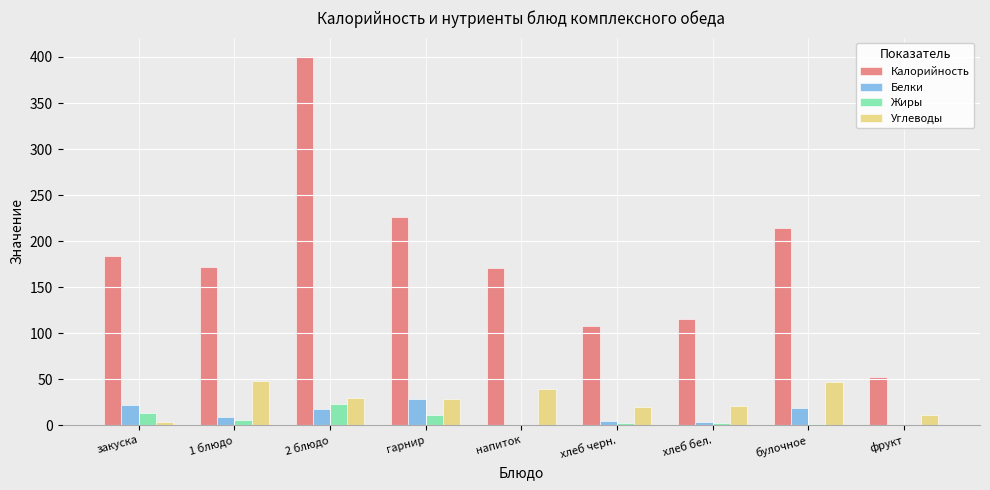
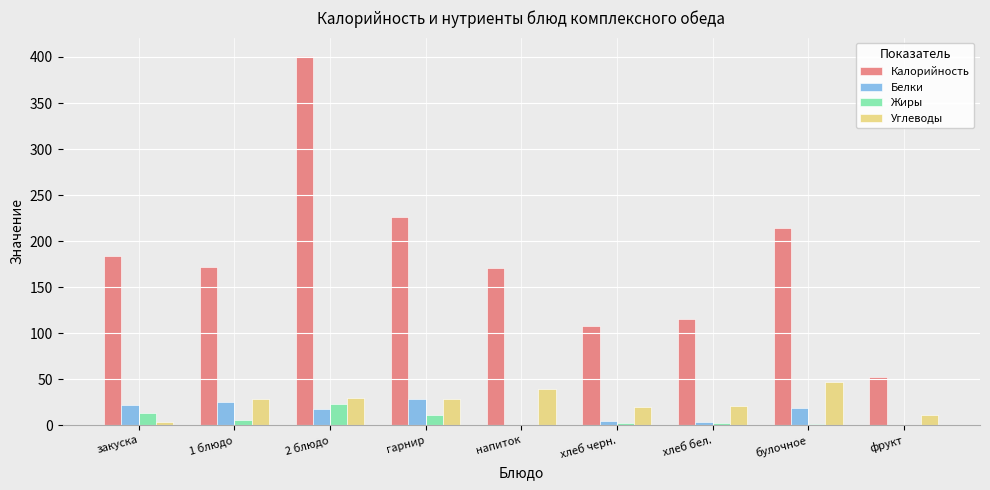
Белки, 1 блюдо: 10 -> 20
Углеводы, 1 блюдо: 50 -> 30
